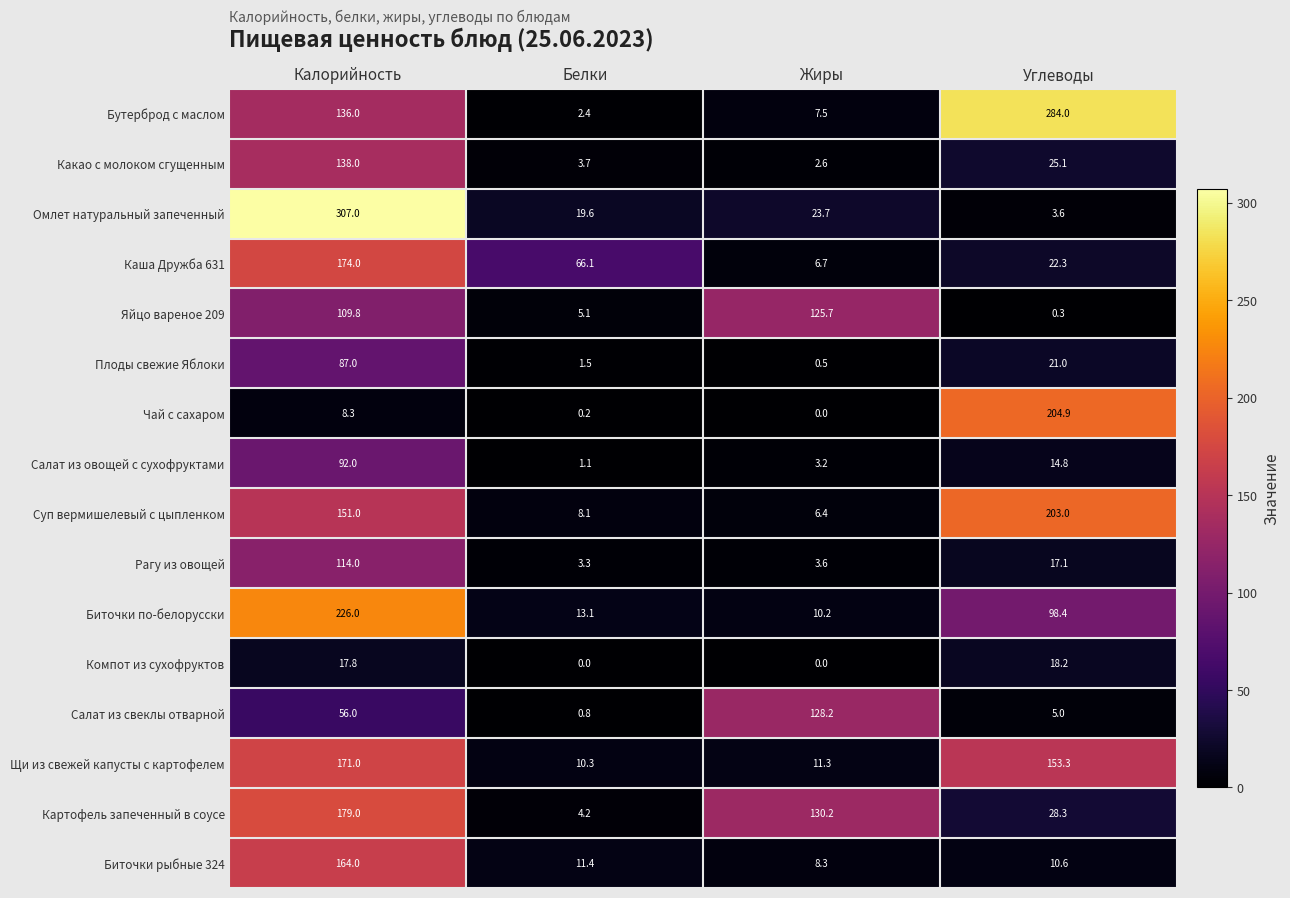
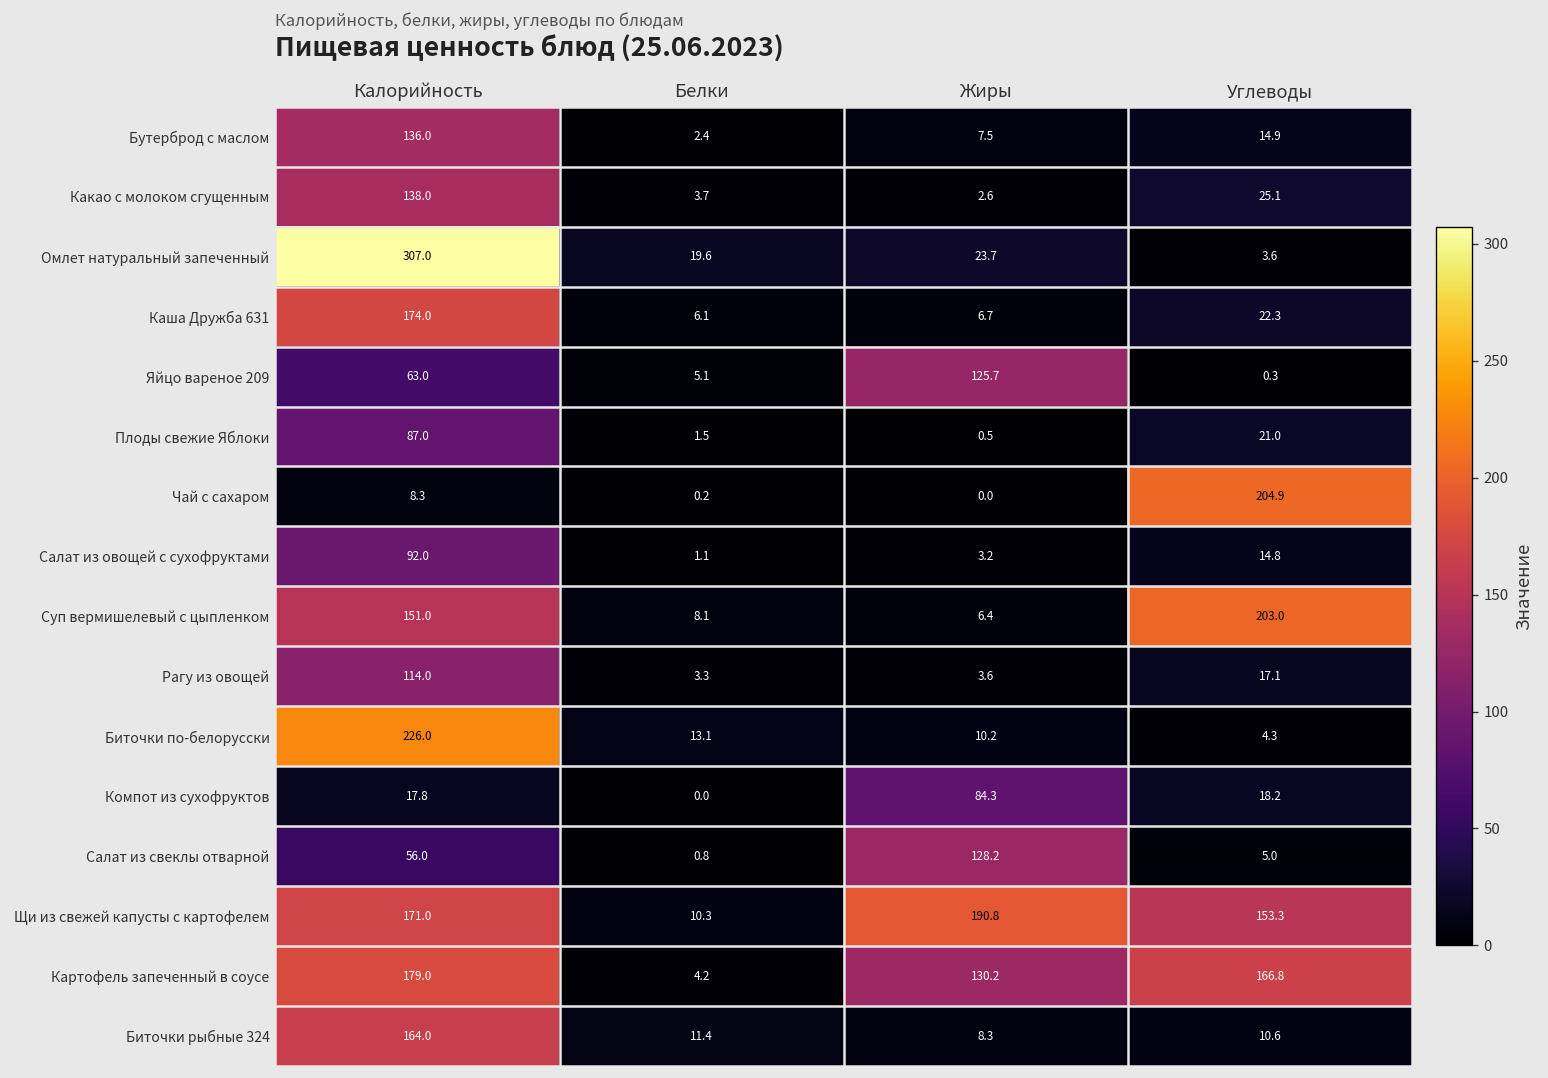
Бутерброд с маслом, Углеводы: 284.0 -> 14.9
Каша Дружба 631, Белки: 66.1 -> 6.1
Яйцо вареное 209, Калорийность: 109.8 -> 63.0
Биточки по-белорусски, Углеводы: 98.4 -> 4.3
Компот из сухофруктов, Жиры: 0.0 -> 84.3
Щи из свежей капусты с картофелем, Жиры: 11.3 -> 190.8
Картофель запеченный в соусе, Углеводы: 28.3 -> 166.8
